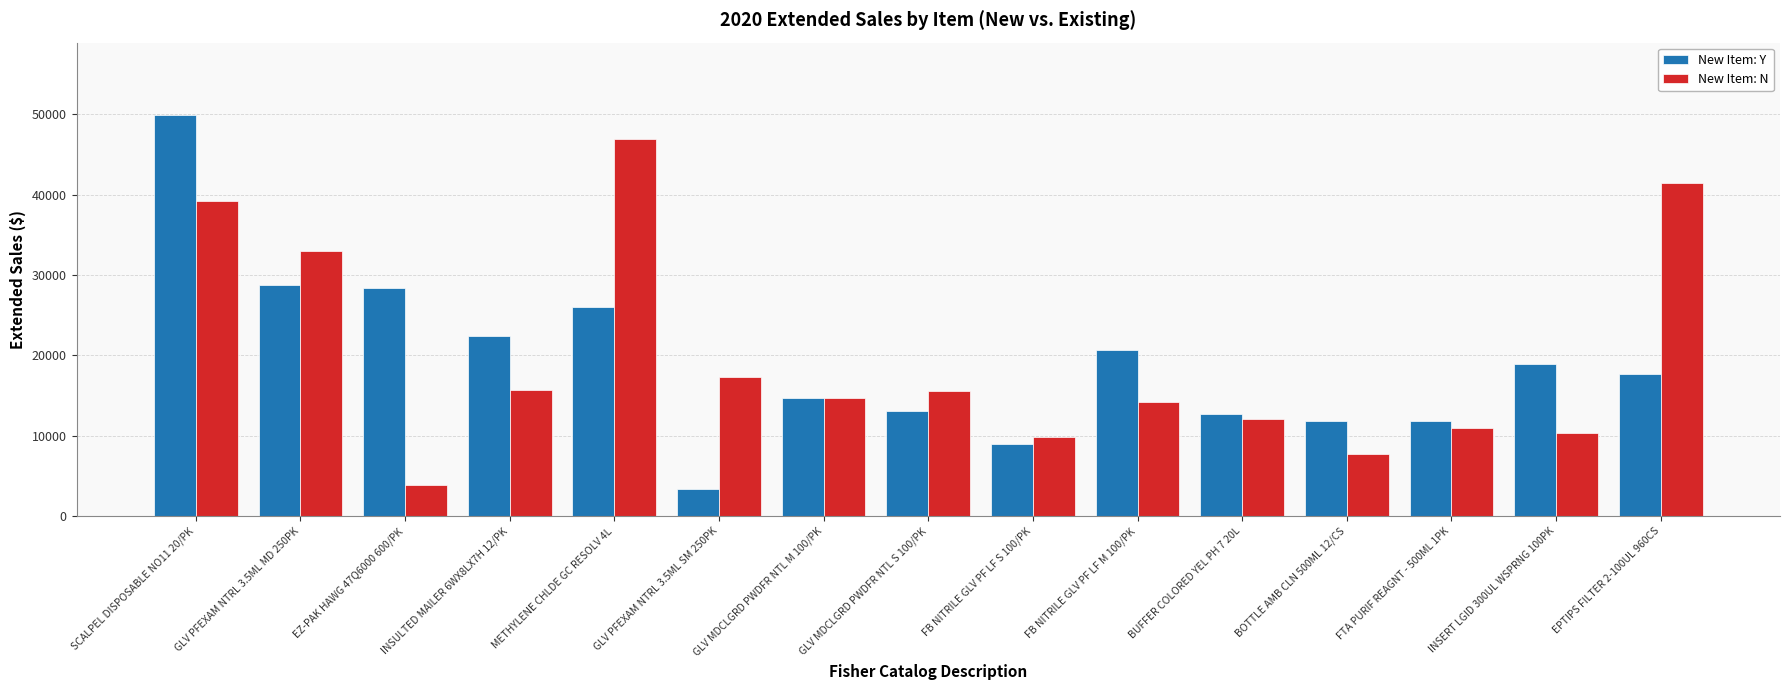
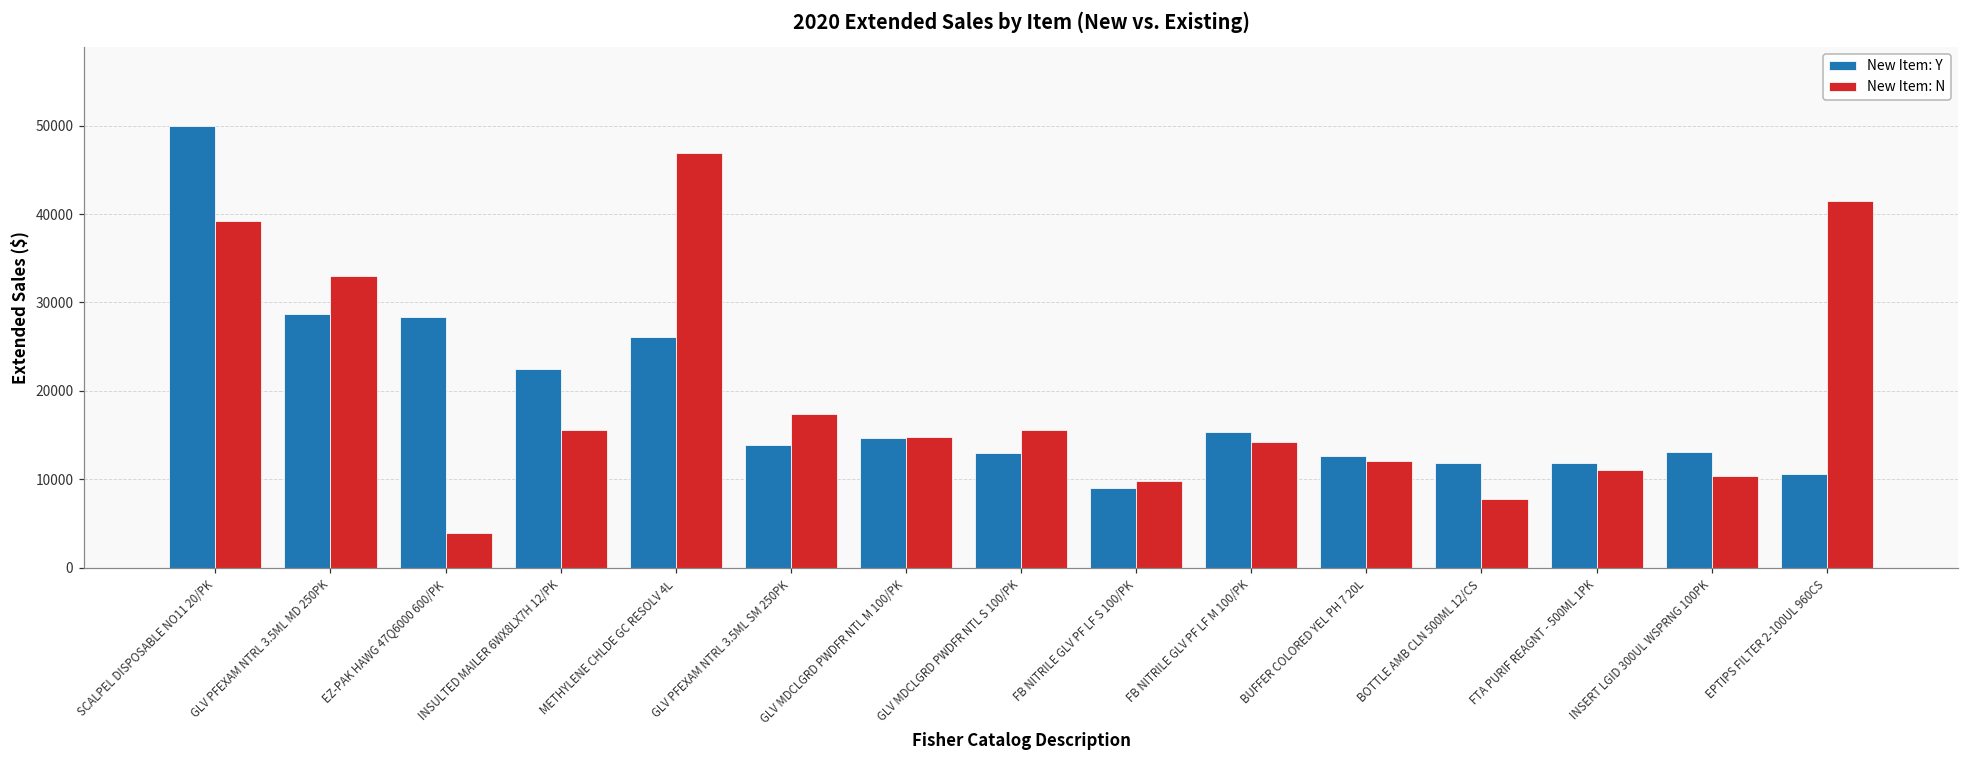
New Item: Y, GLV PFEXAM NTRL 3.5ML SM 250PK: 3000 -> 14000
New Item: Y, FB NITRILE GLV PF LF M 100/PK: 21000 -> 15000
New Item: Y, INSERT LGID 300UL WSPRNG 100PK: 19000 -> 13000
New Item: Y, EPTIPS FILTER 2-100UL 960CS: 18000 -> 11000
